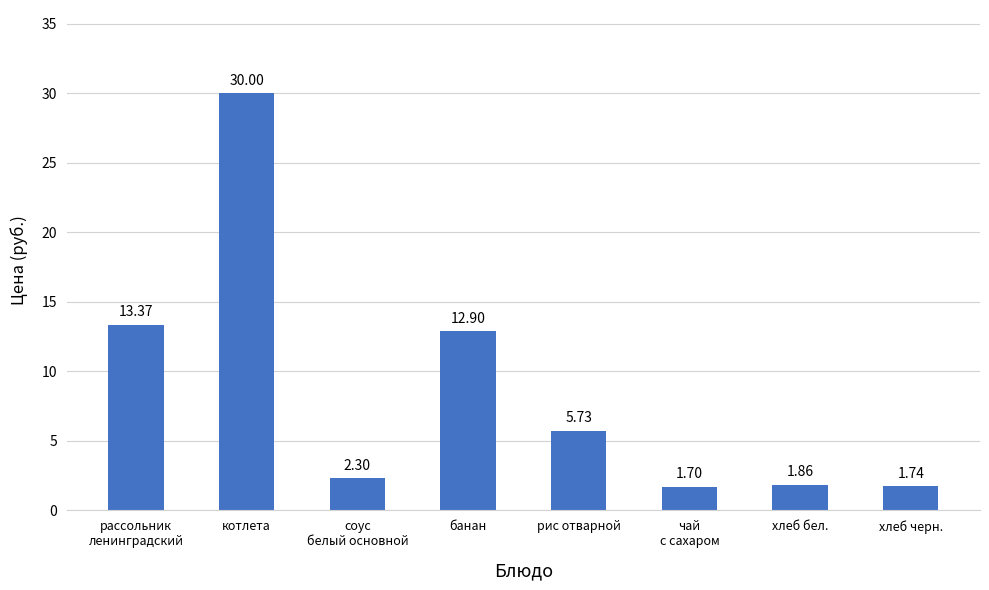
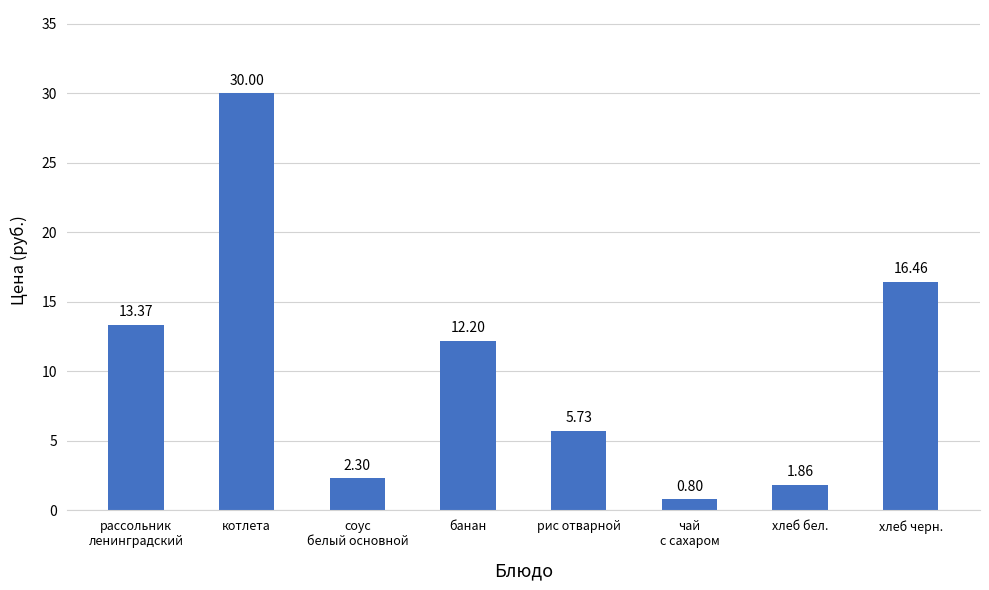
банан: 12.90 -> 12.20
чай с сахаром: 1.70 -> 0.80
хлеб черн.: 1.74 -> 16.46
